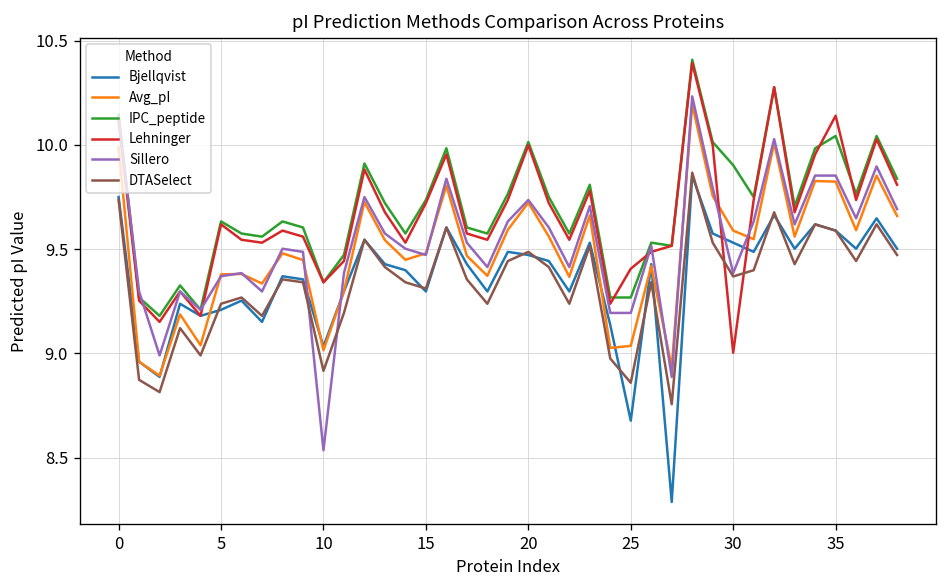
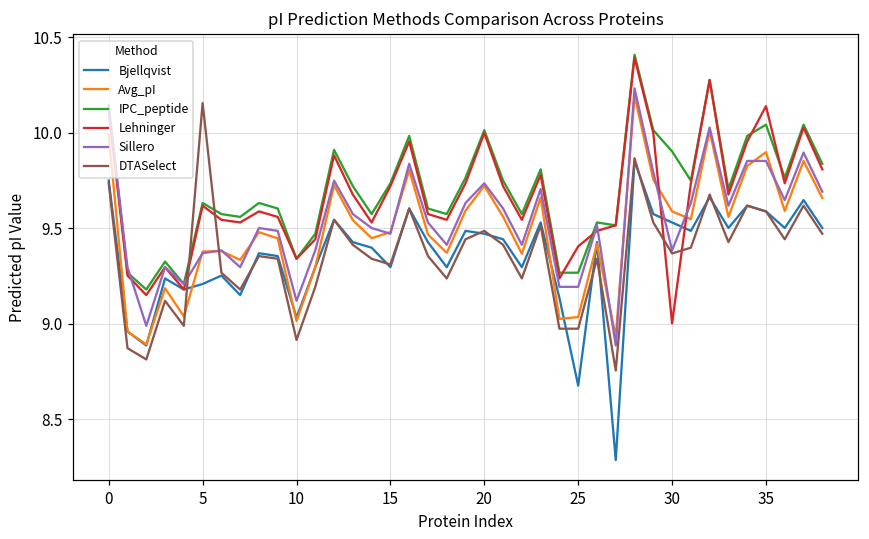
DTASelect, 5: 9.24 -> 10.16
Sillero, 10: 8.54 -> 9.12
DTASelect, 25: 8.86 -> 8.98
Avg_pI, 35: 9.82 -> 9.90
